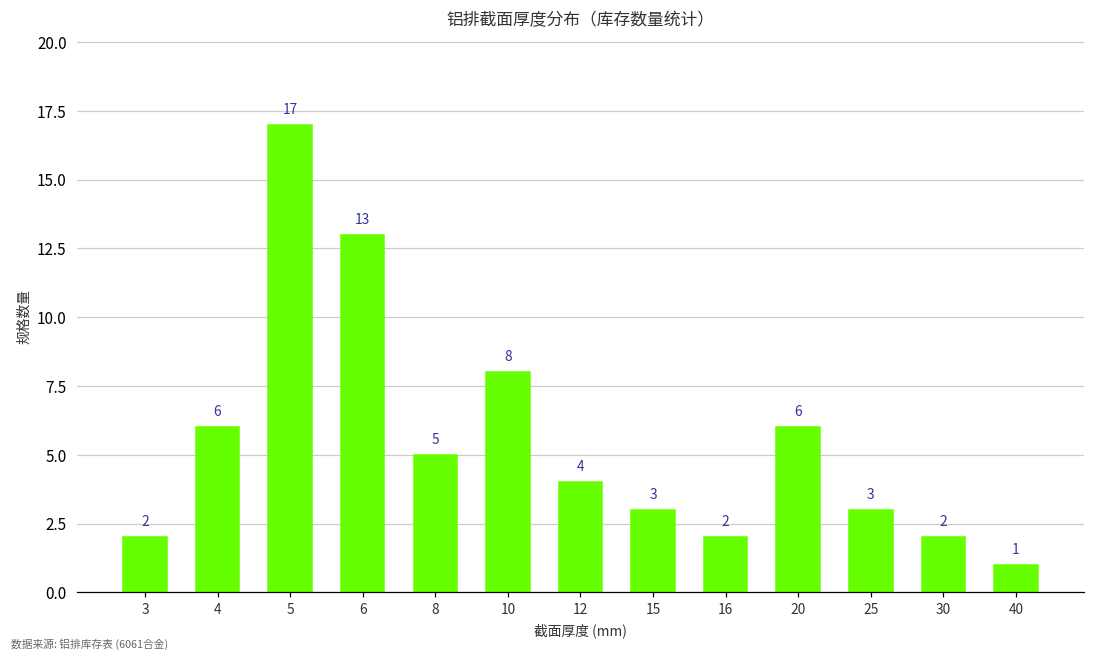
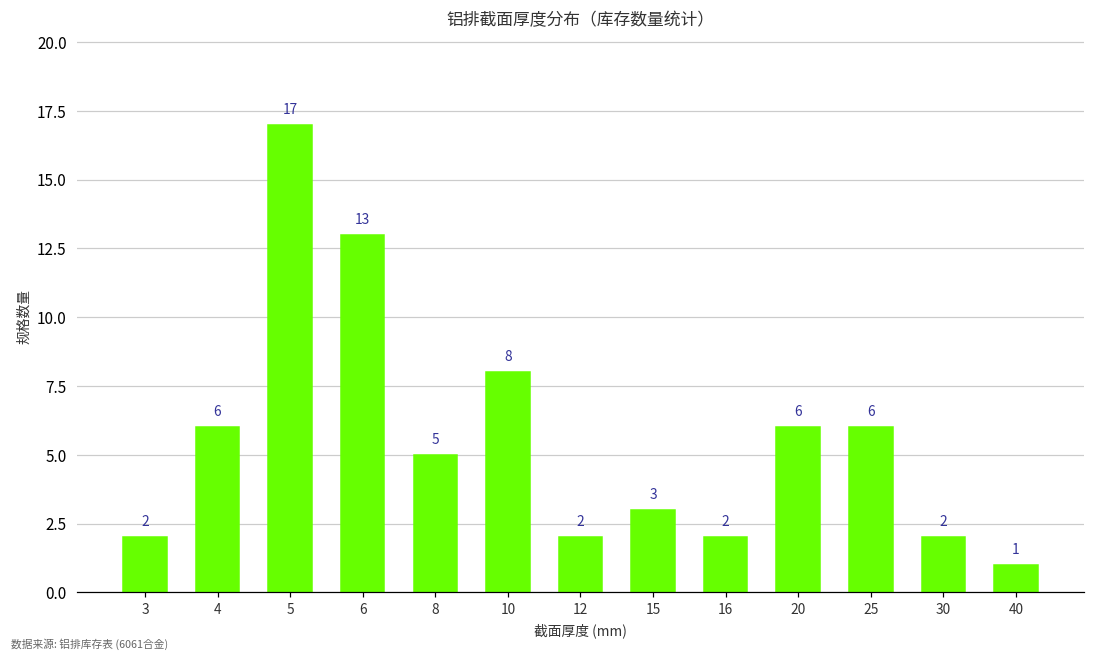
12: 4 -> 2
25: 3 -> 6
